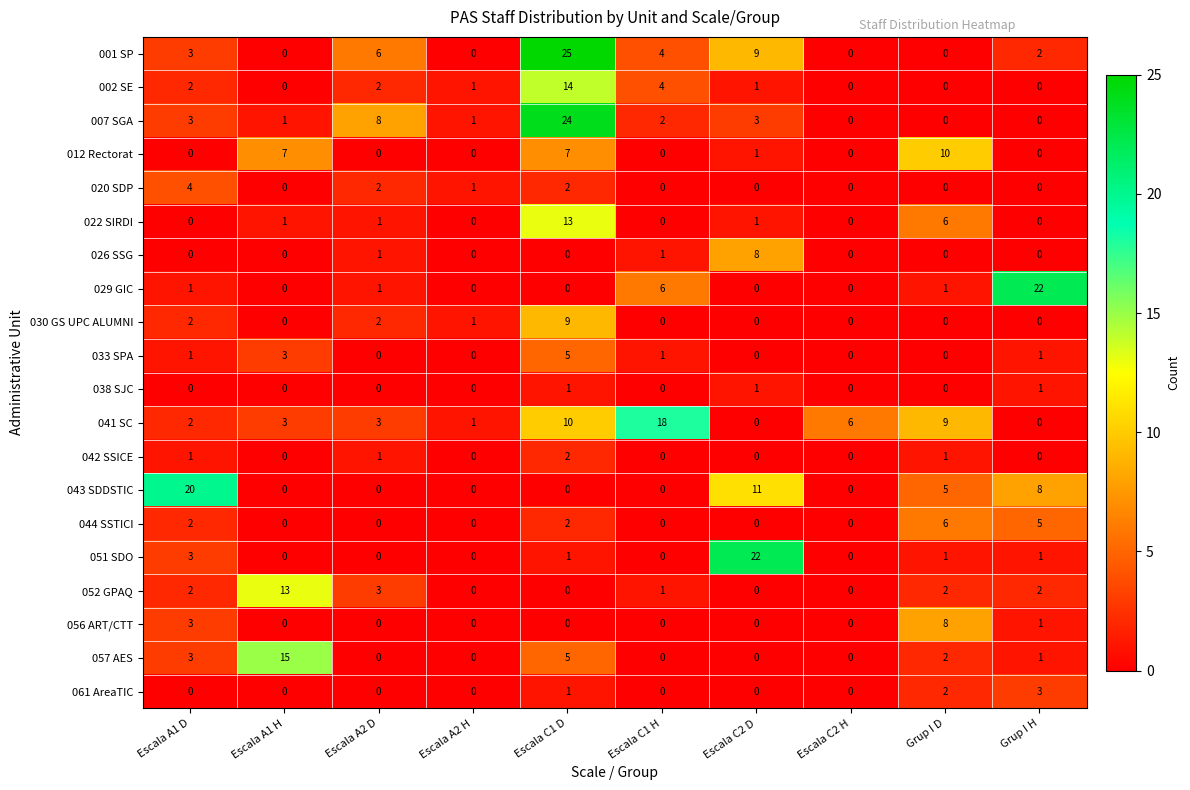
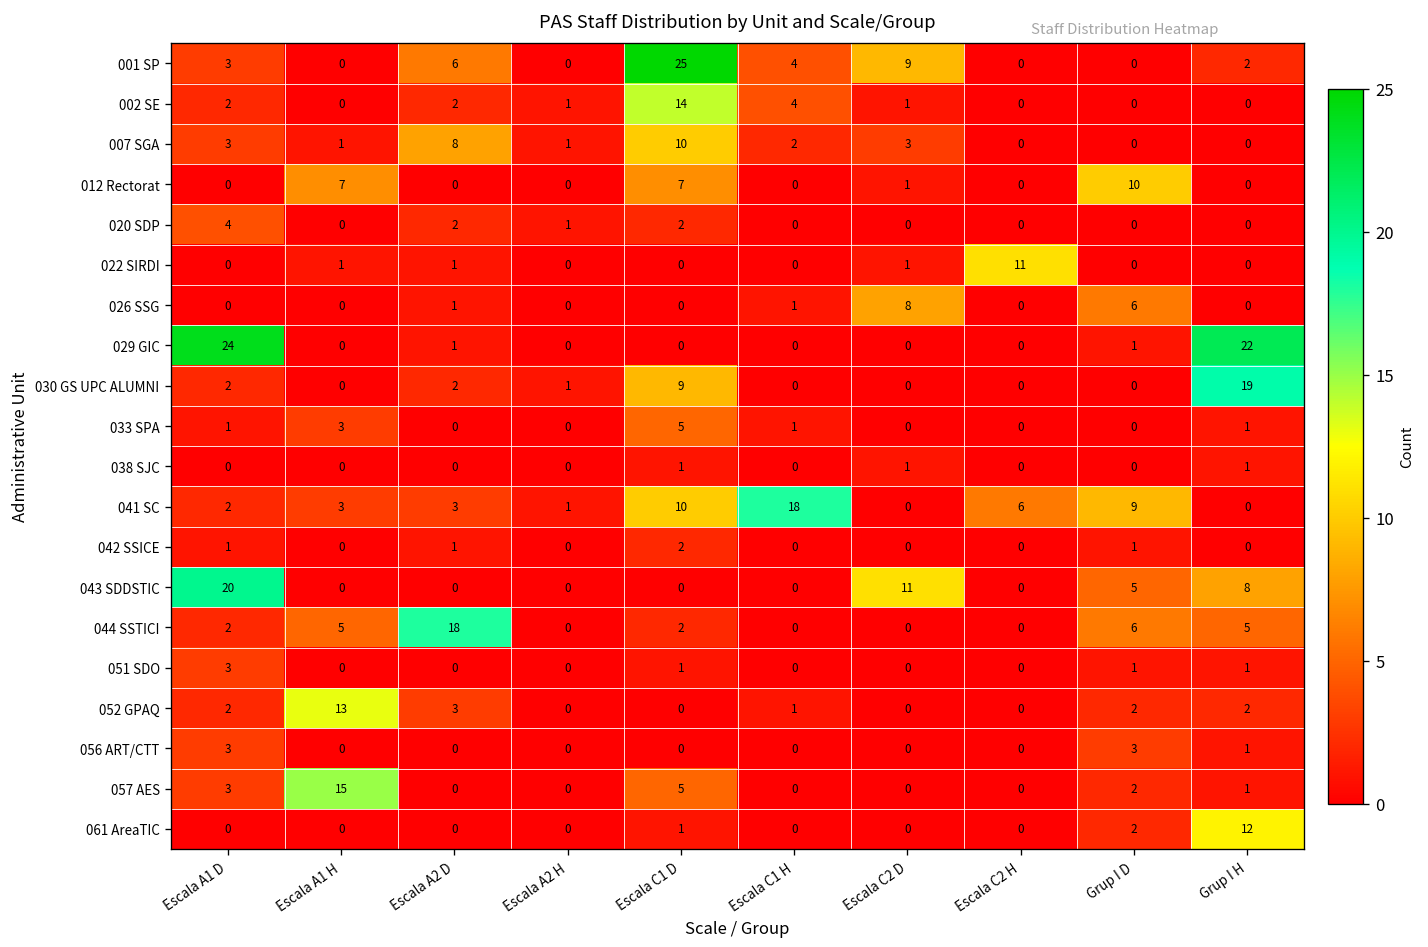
007 SGA, Escala C1 D: 24 -> 10
022 SIRDI, Escala C1 D: 13 -> 0
022 SIRDI, Escala C2 H: 0 -> 11
022 SIRDI, Grup I D: 6 -> 0
026 SSG, Grup I D: 0 -> 6
029 GIC, Escala A1 D: 1 -> 24
029 GIC, Escala C1 H: 6 -> 0
030 GS UPC ALUMNI, Grup I H: 0 -> 19
044 SSTICI, Escala A1 H: 0 -> 5
044 SSTICI, Escala A2 D: 0 -> 18
051 SDO, Escala C2 D: 22 -> 0
056 ART/CTT, Grup I D: 8 -> 3
061 AreaTIC, Grup I H: 3 -> 12
